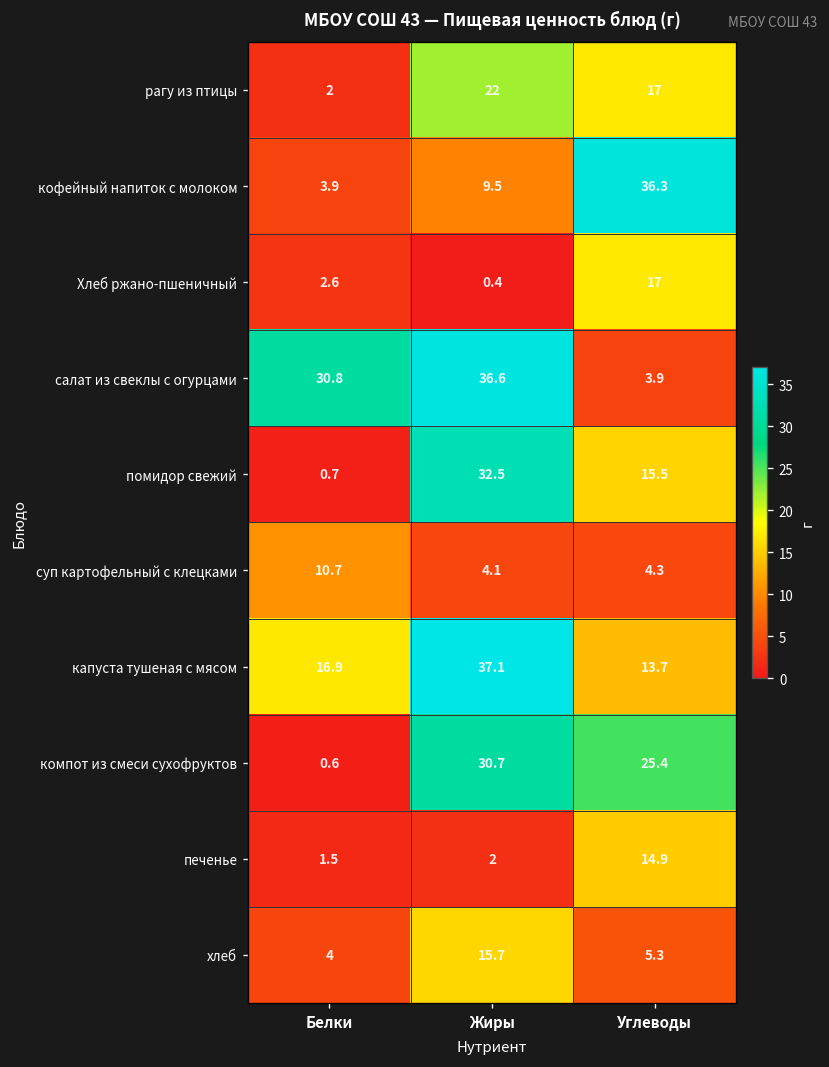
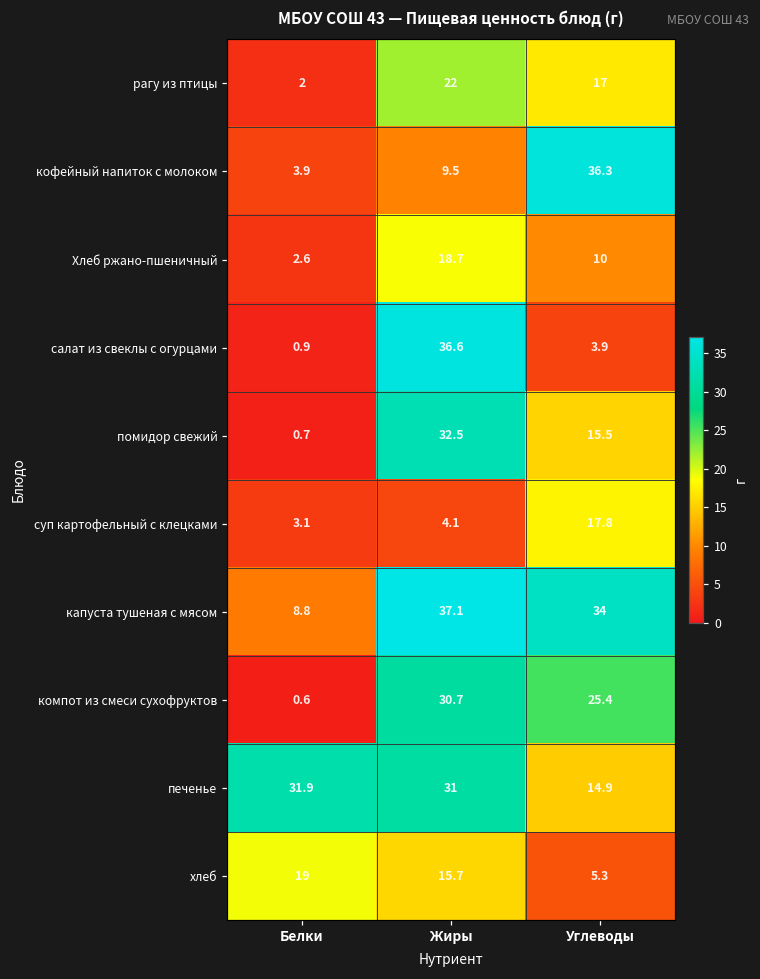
Хлеб ржано-пшеничный, Жиры: 0.4 -> 18.7
Хлеб ржано-пшеничный, Углеводы: 17 -> 10
салат из свеклы с огурцами, Белки: 30.8 -> 0.9
суп картофельный с клецками, Белки: 10.7 -> 3.1
суп картофельный с клецками, Углеводы: 4.3 -> 17.8
капуста тушеная с мясом, Белки: 16.9 -> 8.8
капуста тушеная с мясом, Углеводы: 13.7 -> 34
печенье, Белки: 1.5 -> 31.9
печенье, Жиры: 2 -> 31
хлеб, Белки: 4 -> 19
